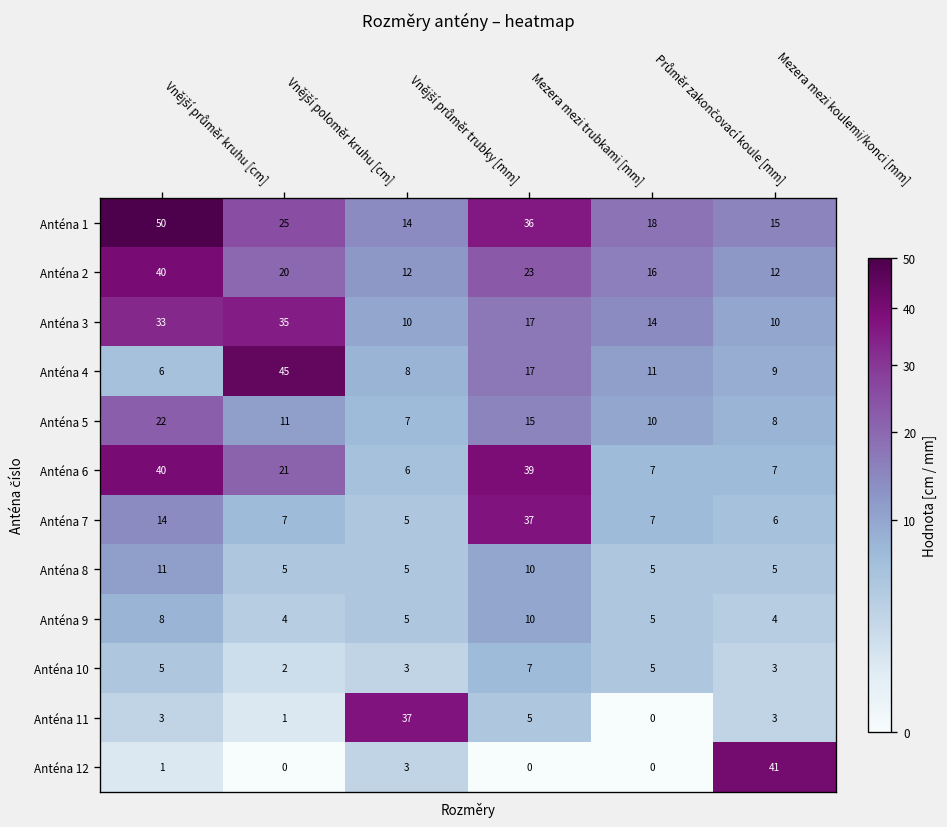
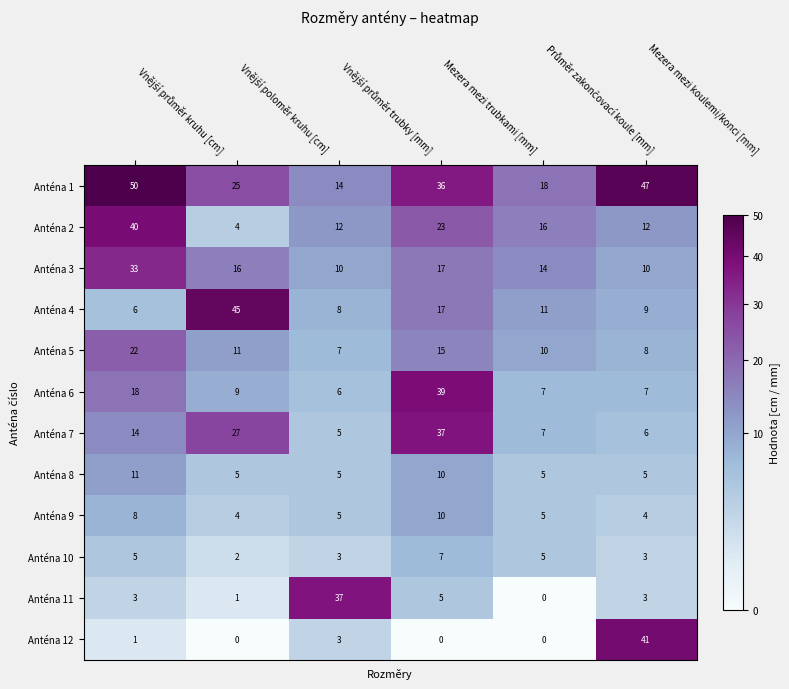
Anténa 1, Mezera mezi koulemi/konci [mm]: 15 -> 47
Anténa 2, Vnější poloměr kruhu [cm]: 20 -> 4
Anténa 3, Vnější poloměr kruhu [cm]: 35 -> 16
Anténa 6, Vnější průměr kruhu [cm]: 40 -> 18
Anténa 6, Vnější poloměr kruhu [cm]: 21 -> 9
Anténa 7, Vnější poloměr kruhu [cm]: 7 -> 27
